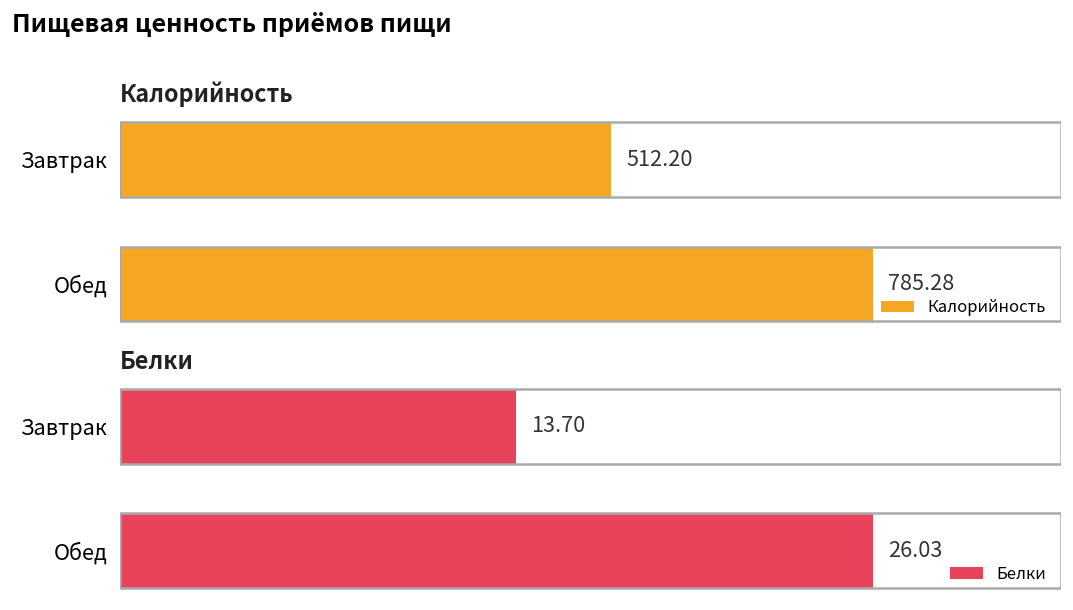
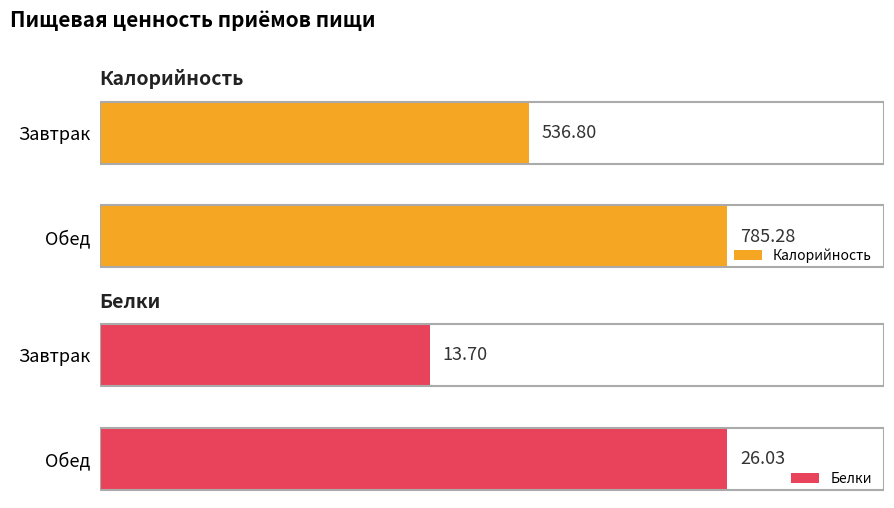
Калорийность, Завтрак: 512.20 -> 536.80
